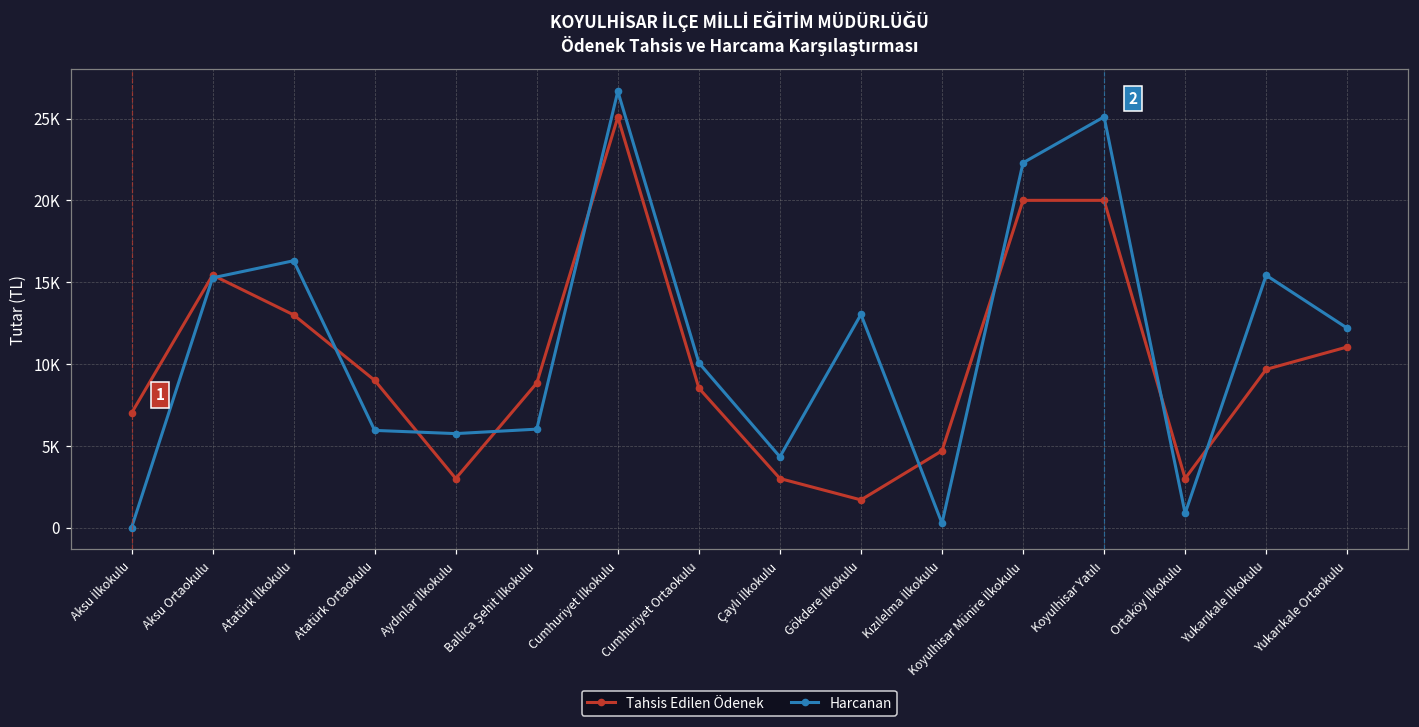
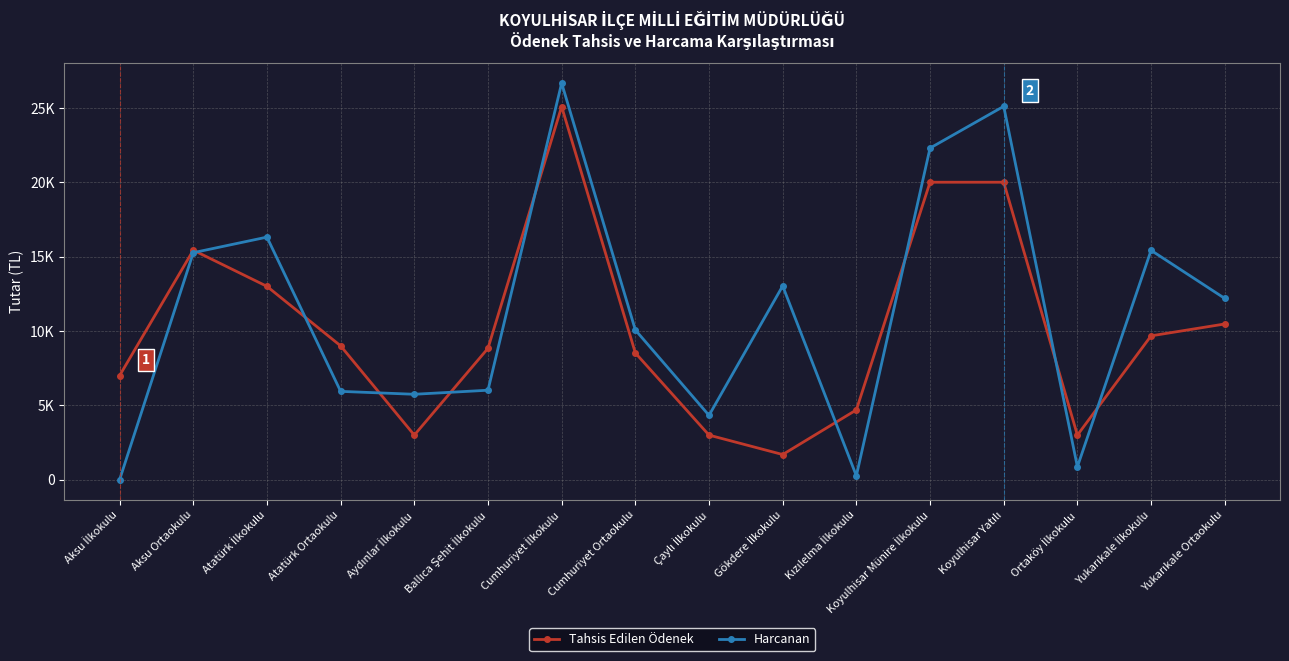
Tahsis Edilen Ödenek, Yukarıkale Ortaokulu: 11000 -> 10500
